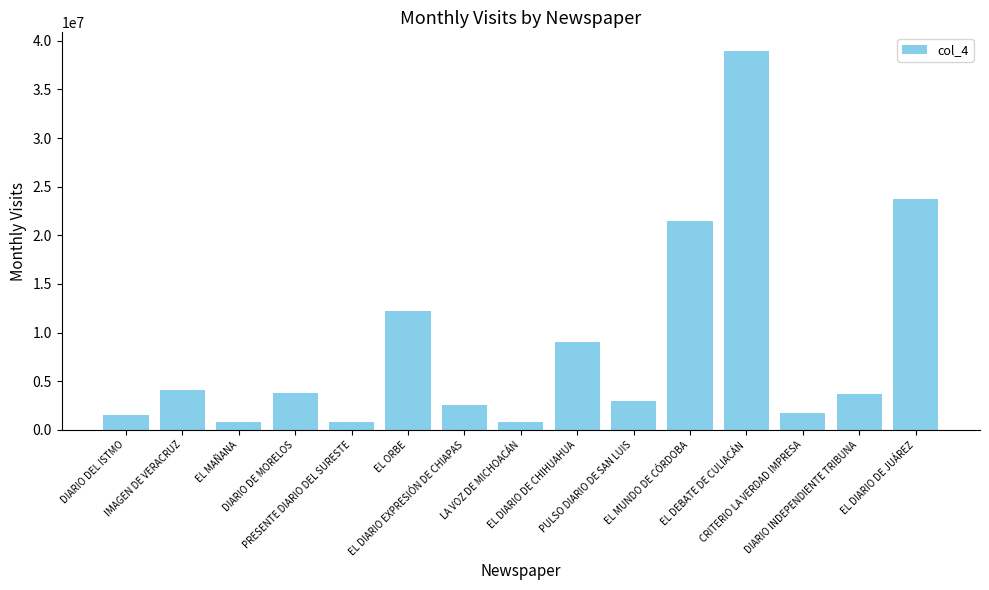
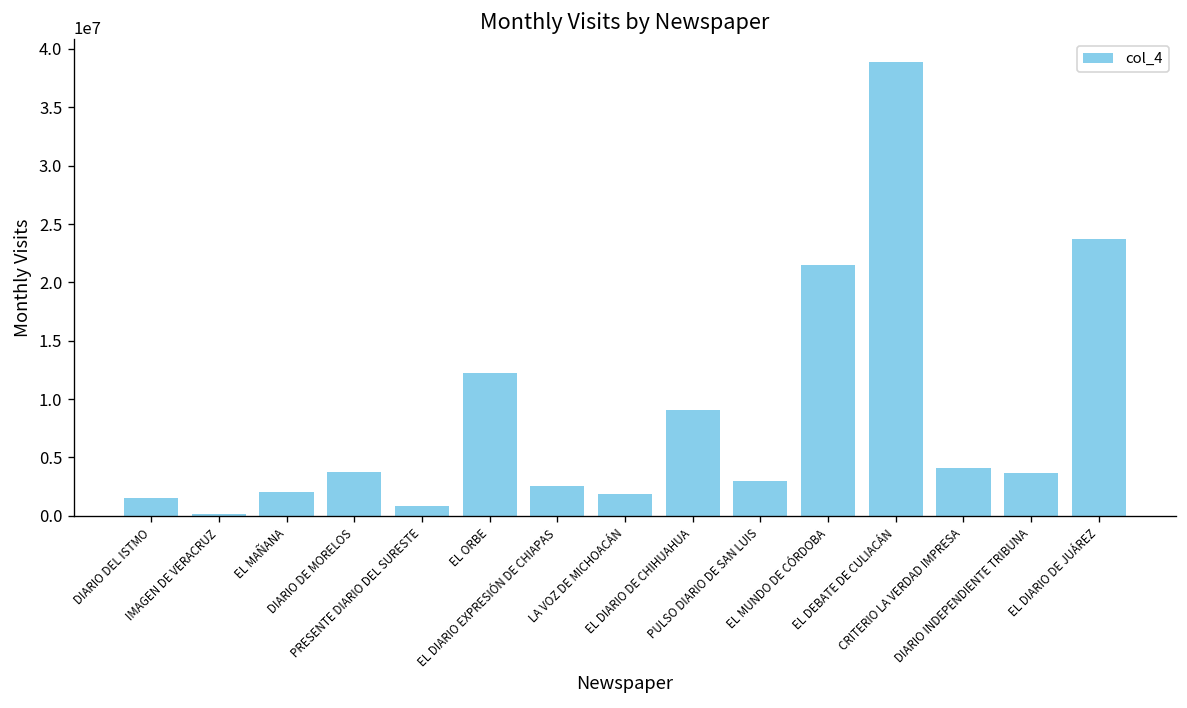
IMAGEN DE VERACRUZ: 4000000 -> 0
EL MAÑANA: 1000000 -> 2000000
LA VOZ DE MICHOACÁN: 1000000 -> 2000000
CRITERIO LA VERDAD IMPRESA: 2000000 -> 4000000
